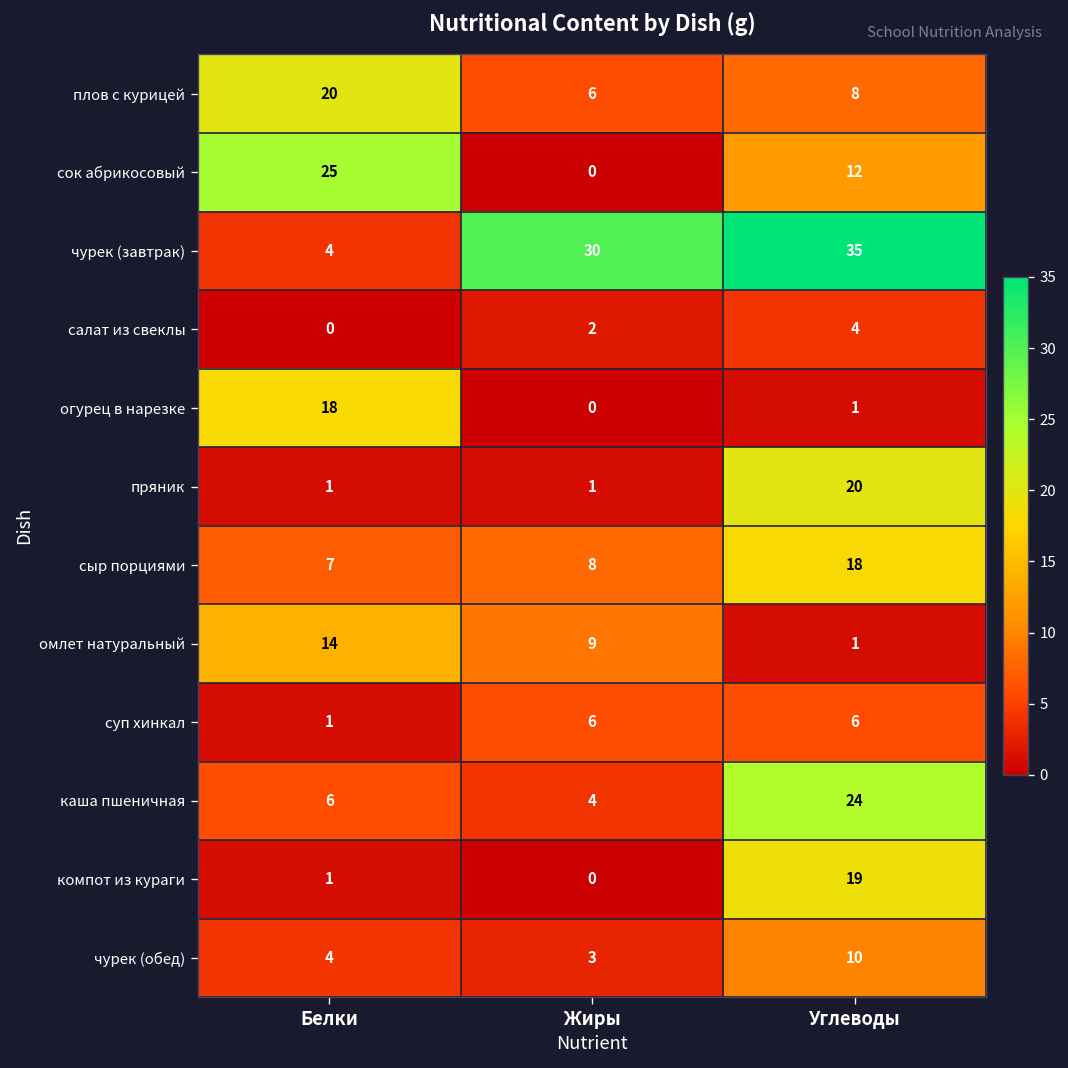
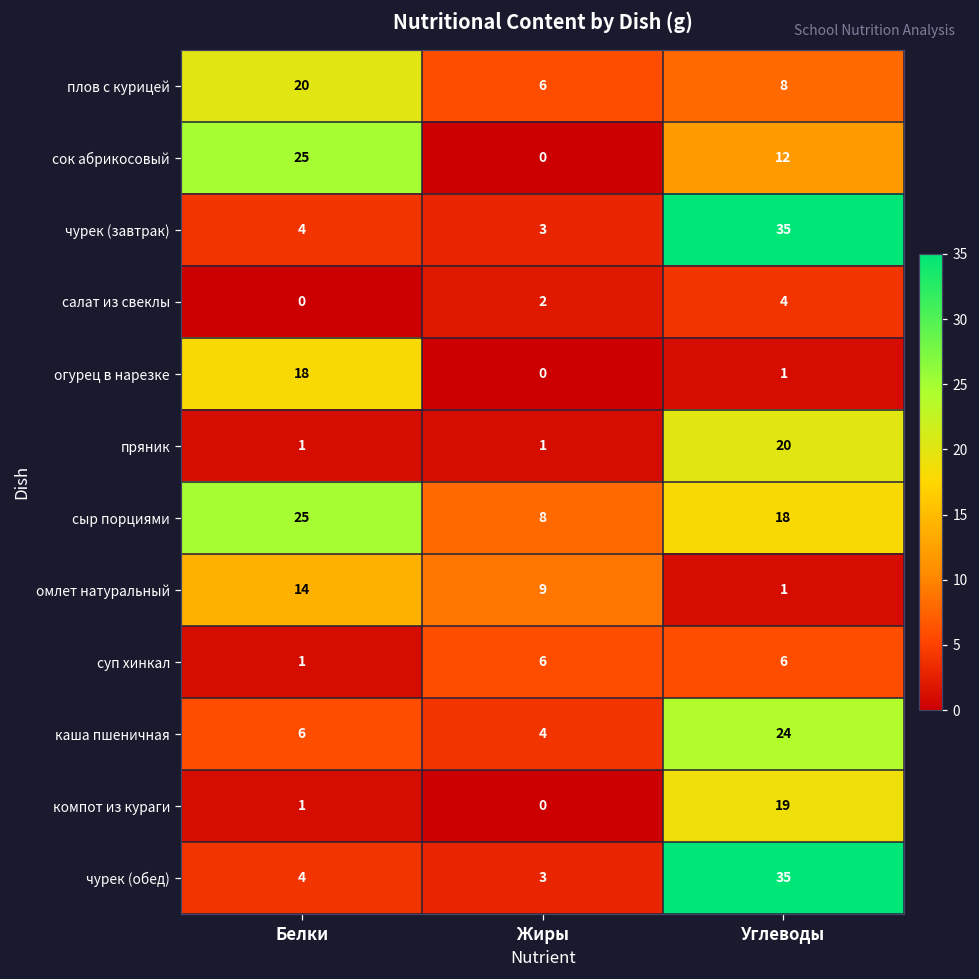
чурек (завтрак), Жиры: 30 -> 3
сыр порциями, Белки: 7 -> 25
чурек (обед), Углеводы: 10 -> 35
